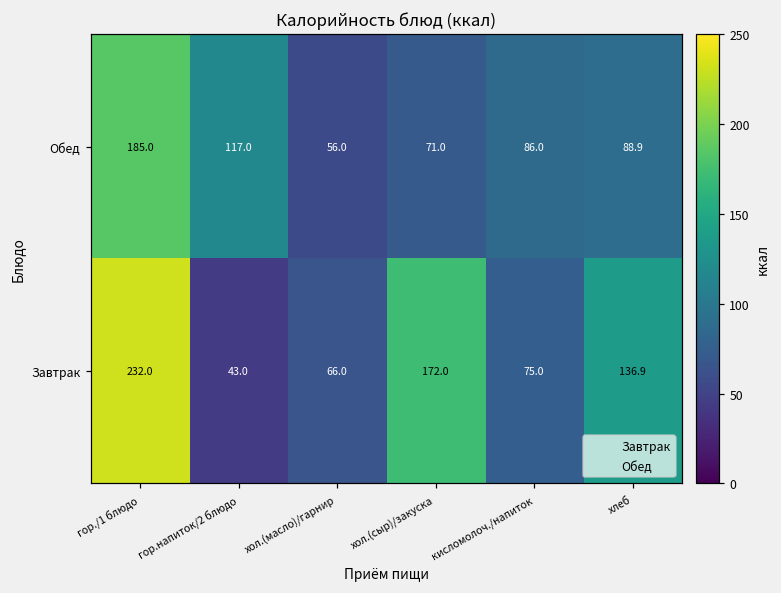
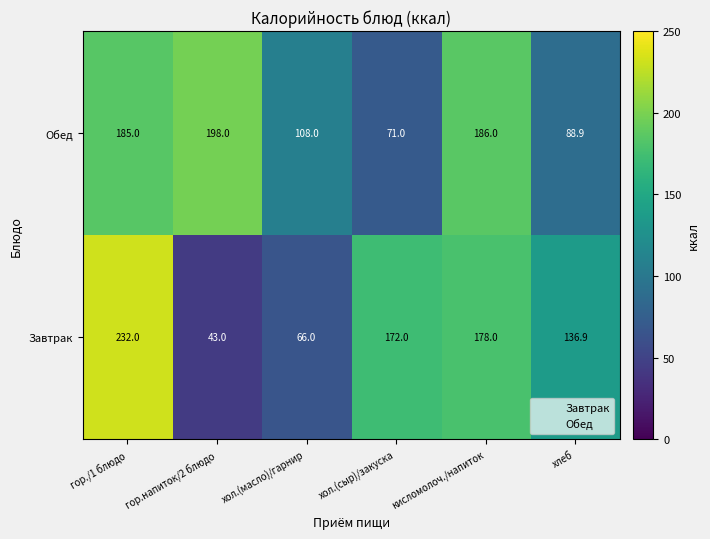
Обед, гор.напиток/2 блюдо: 117.0 -> 198.0
Обед, хол.(масло)/гарнир: 56.0 -> 108.0
Обед, кисломолоч./напиток: 86.0 -> 186.0
Завтрак, кисломолоч./напиток: 75.0 -> 178.0
